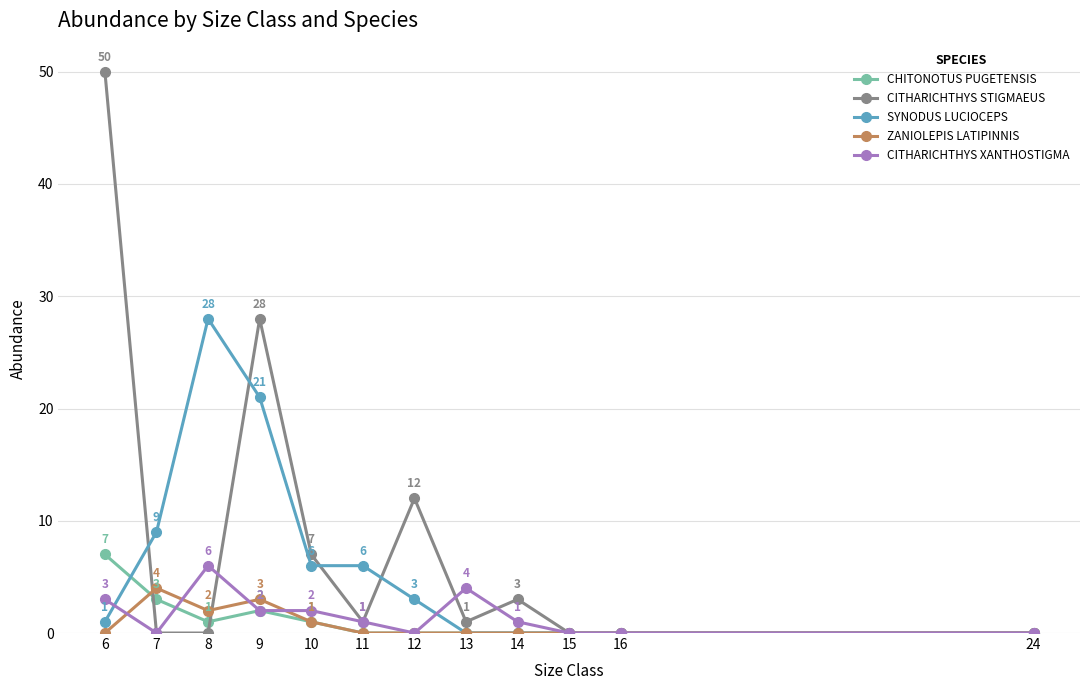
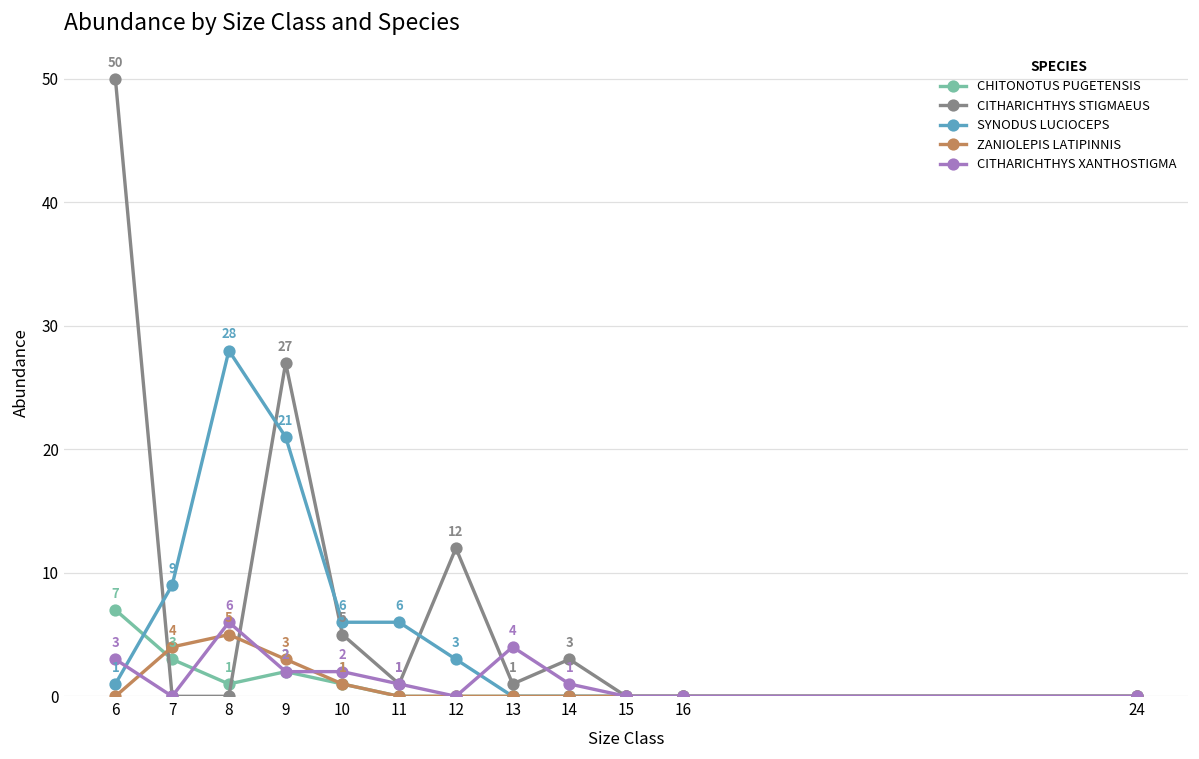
ZANIOLEPIS LATIPINNIS, 8: 2 -> 5
CITHARICHTHYS STIGMAEUS, 9: 28 -> 27
CITHARICHTHYS STIGMAEUS, 10: 7 -> 5
